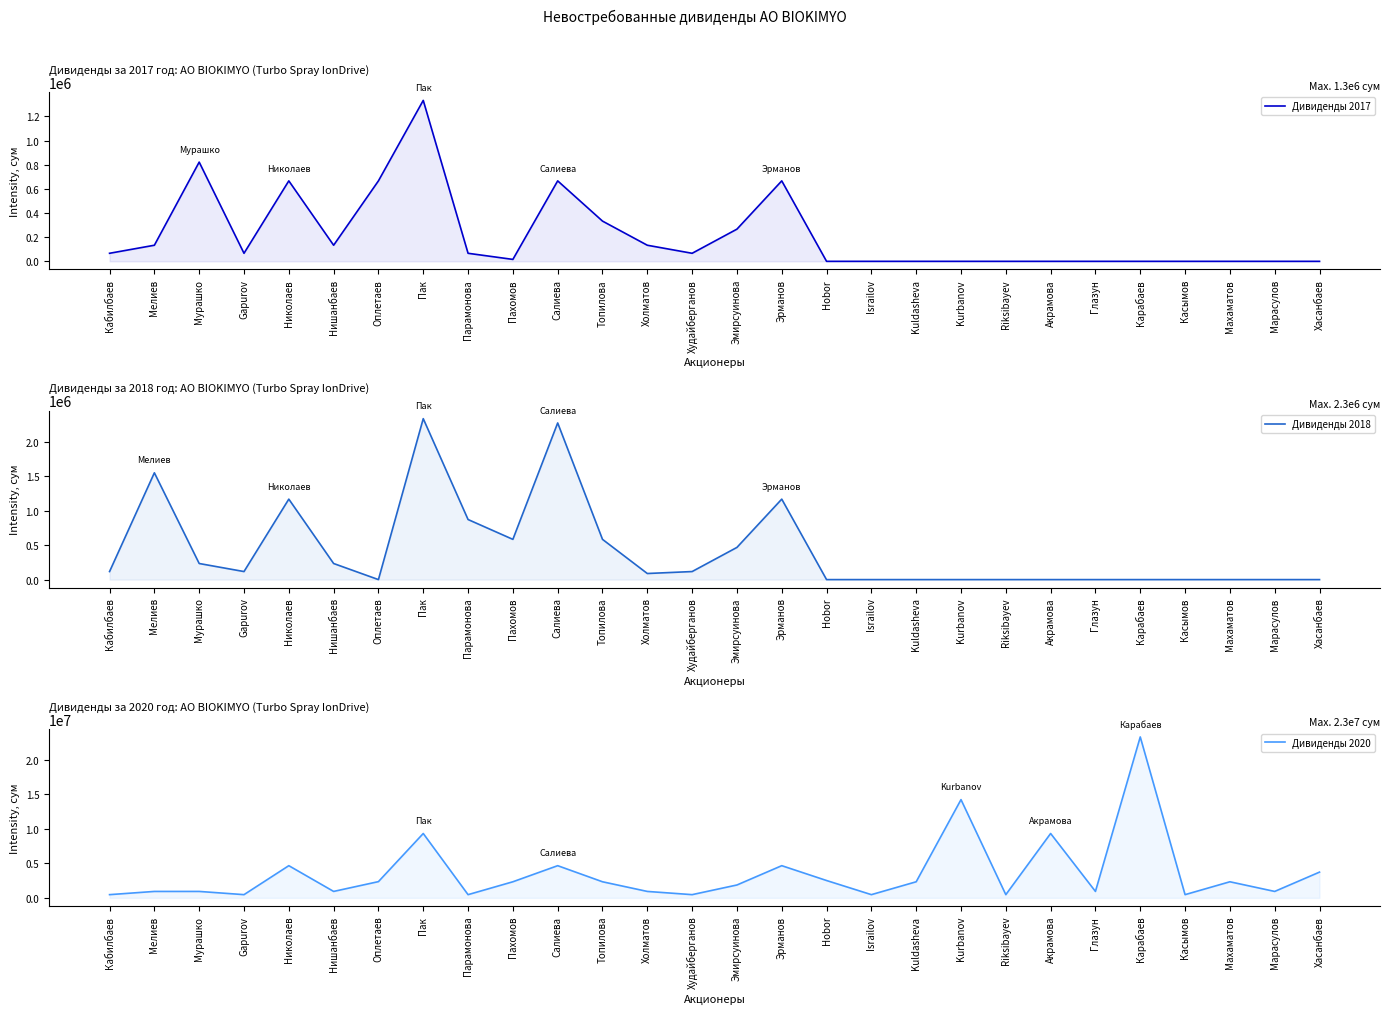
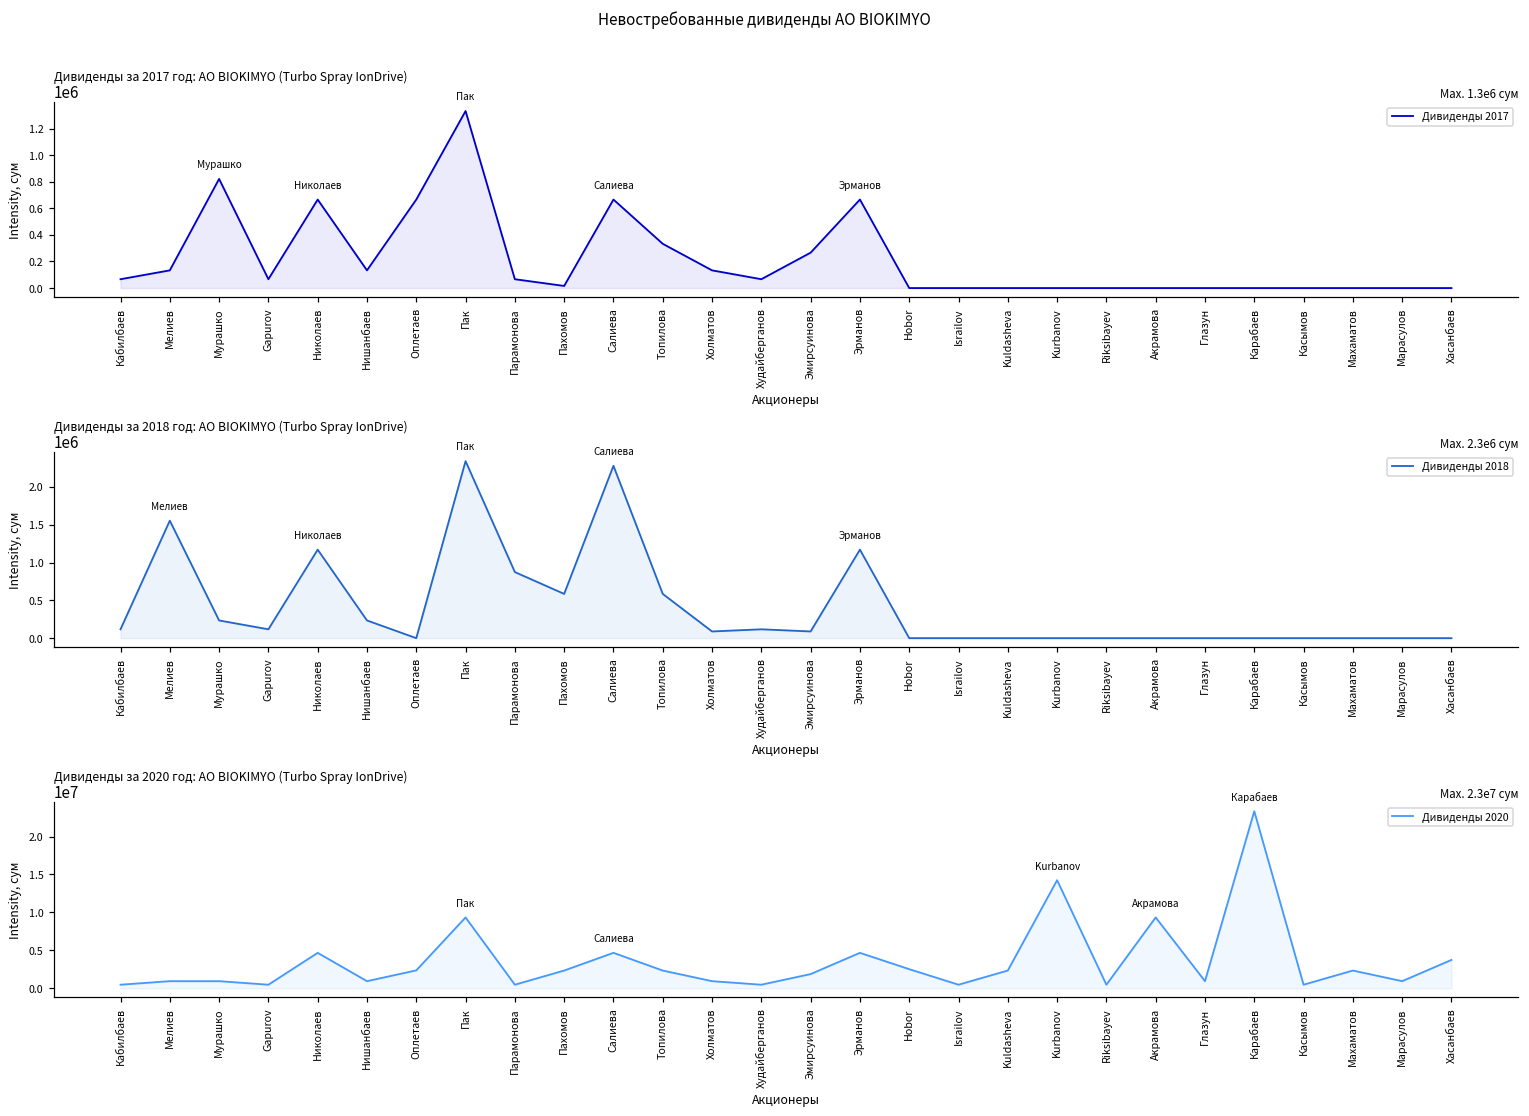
Дивиденды за 2018 год: AO BIOKIMYO (Turbo Spray IonDrive), Эмирсуинова: 500000 -> 100000
